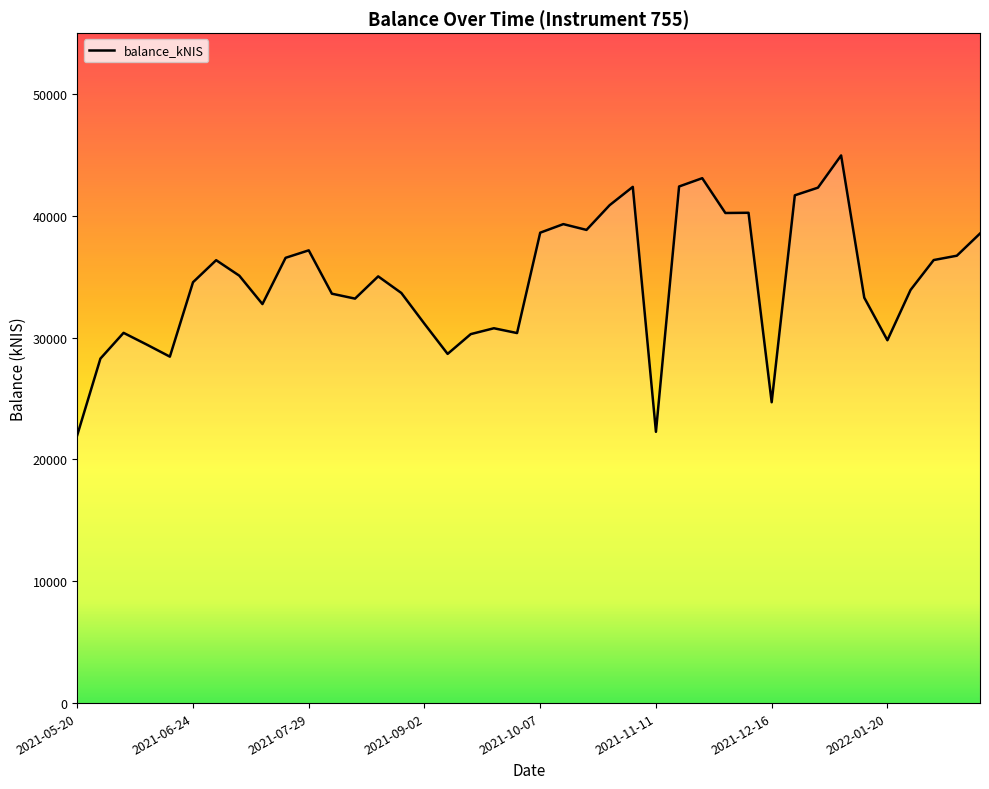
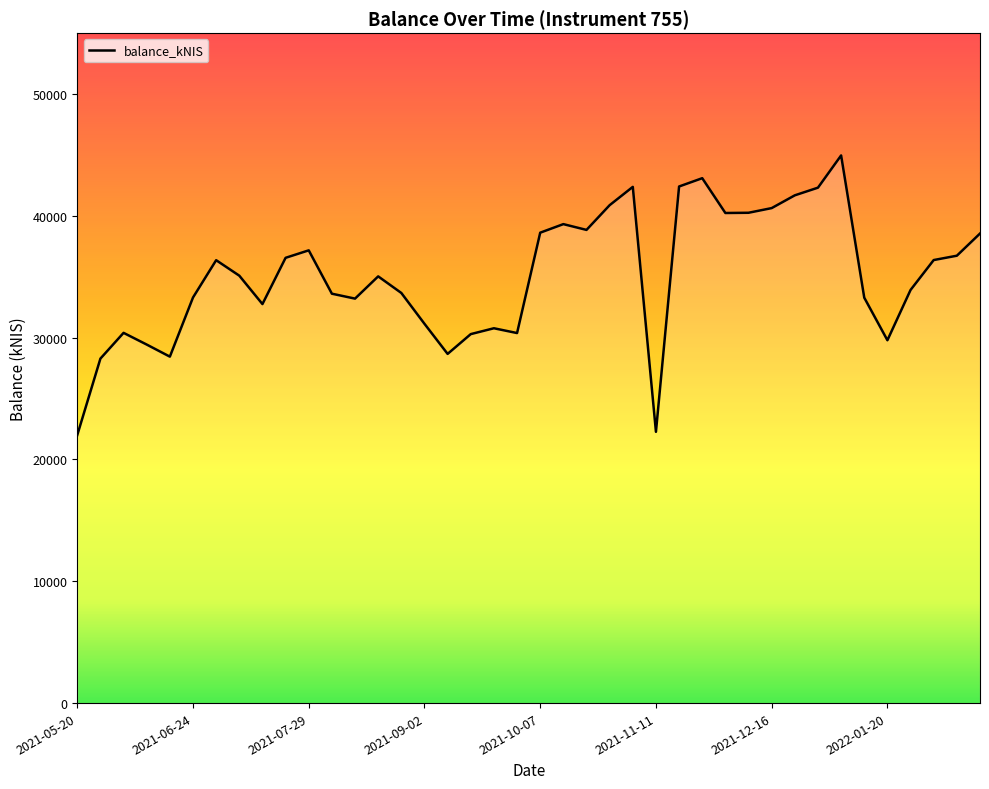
2021-06-24: 34600 -> 33300
2021-12-16: 24700 -> 40600
